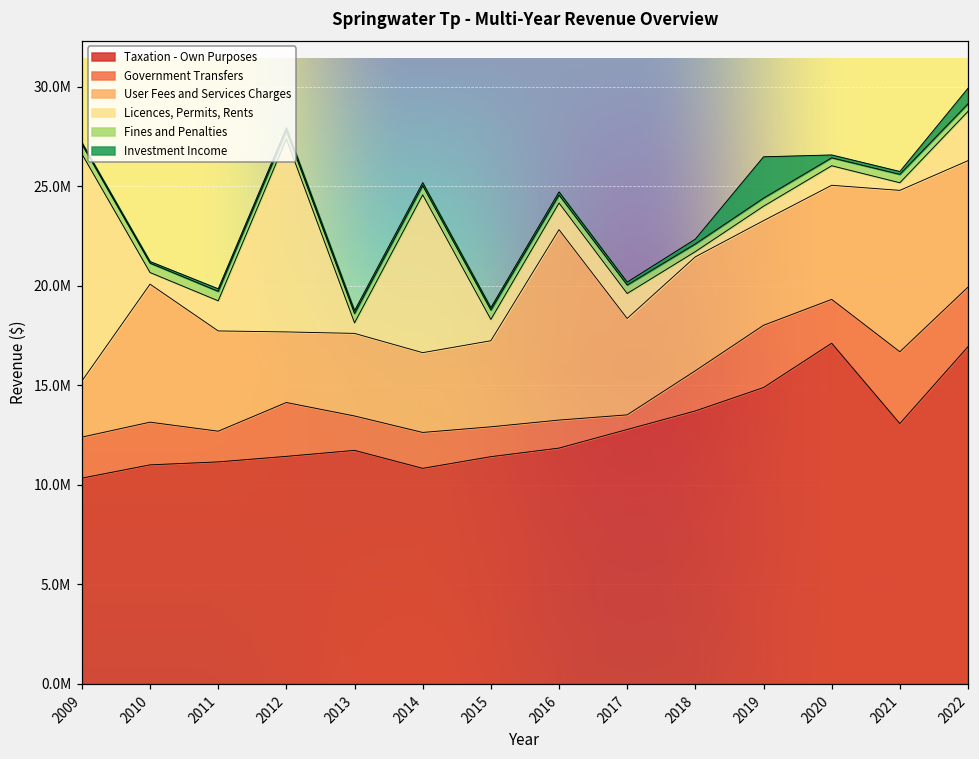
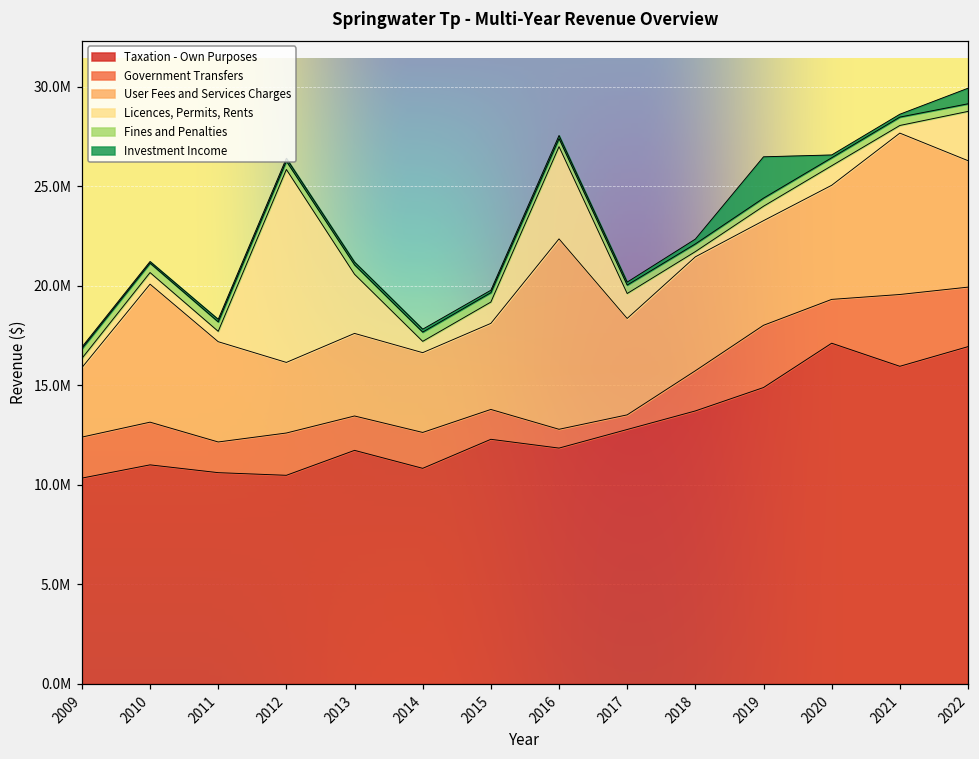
User Fees and Services Charges, 2009: 2800000 -> 3500000
Licences, Permits, Rents, 2009: 11400000 -> 500000
Taxation - Own Purposes, 2011: 11200000 -> 10600000
Licences, Permits, Rents, 2011: 1500000 -> 500000
Taxation - Own Purposes, 2012: 11400000 -> 10500000
Government Transfers, 2012: 2700000 -> 2100000
Licences, Permits, Rents, 2013: 500000 -> 3000000
Licences, Permits, Rents, 2014: 7900000 -> 600000
Taxation - Own Purposes, 2015: 11400000 -> 12300000
Government Transfers, 2016: 1400000 -> 900000
Licences, Permits, Rents, 2016: 1300000 -> 4600000
Taxation - Own Purposes, 2021: 13100000 -> 16000000
